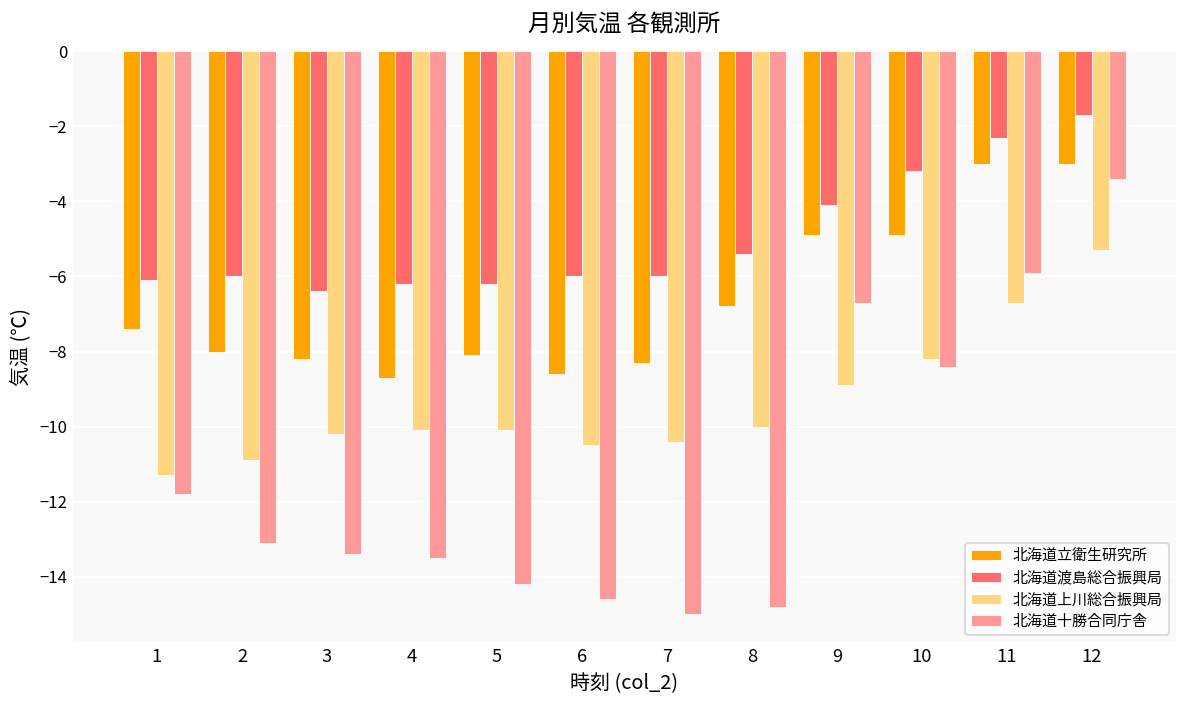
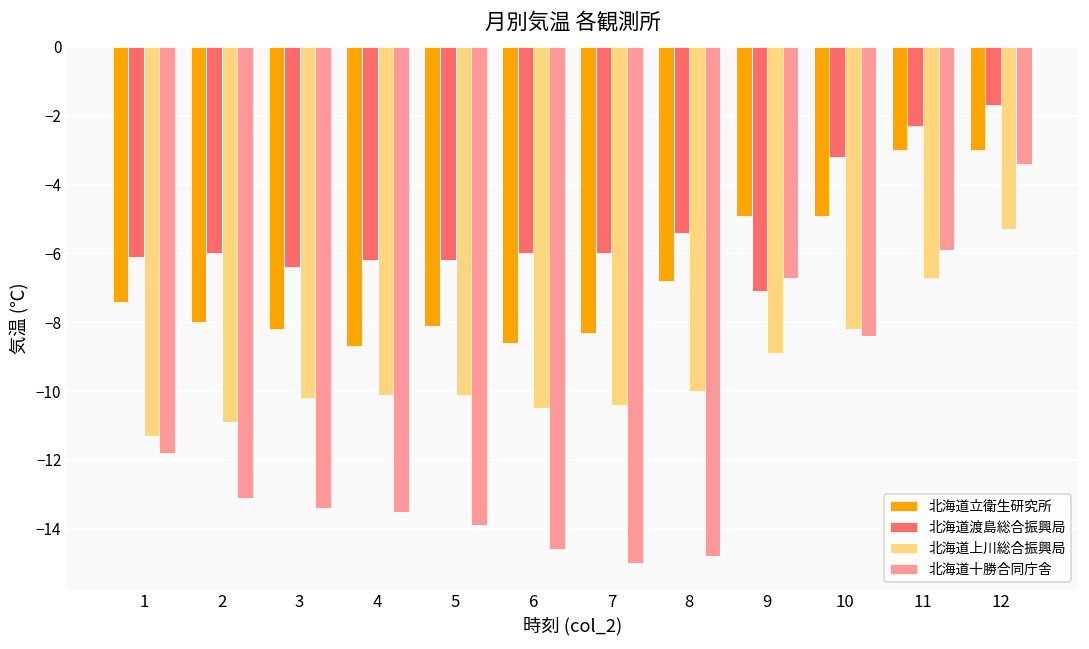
北海道十勝合同庁舎, 5: -14.2 -> -13.9
北海道渡島総合振興局, 9: -4.1 -> -7.1
